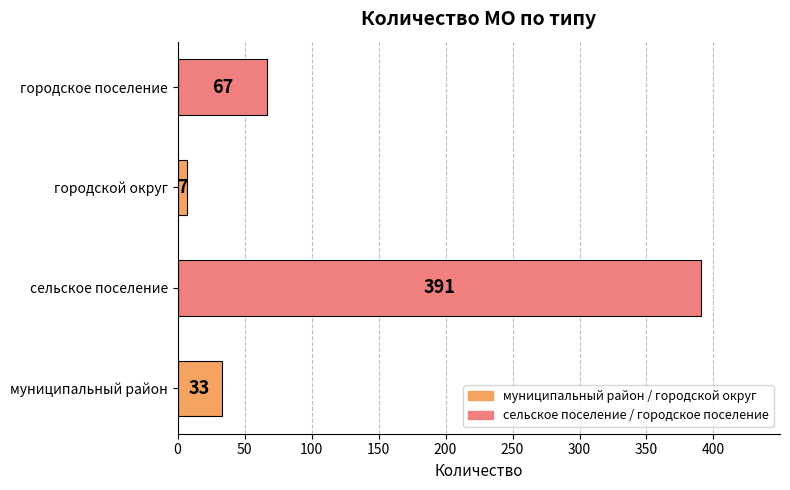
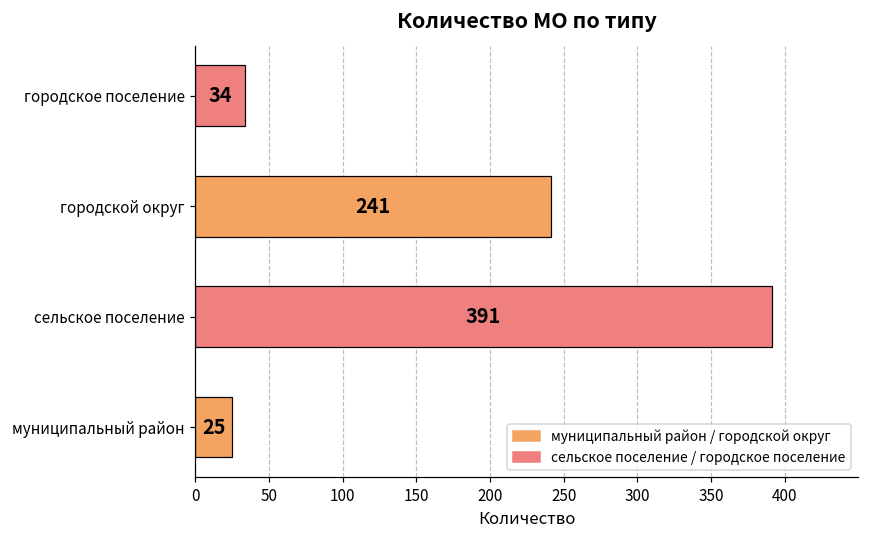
городское поселение: 67 -> 34
городской округ: 7 -> 241
муниципальный район: 33 -> 25
